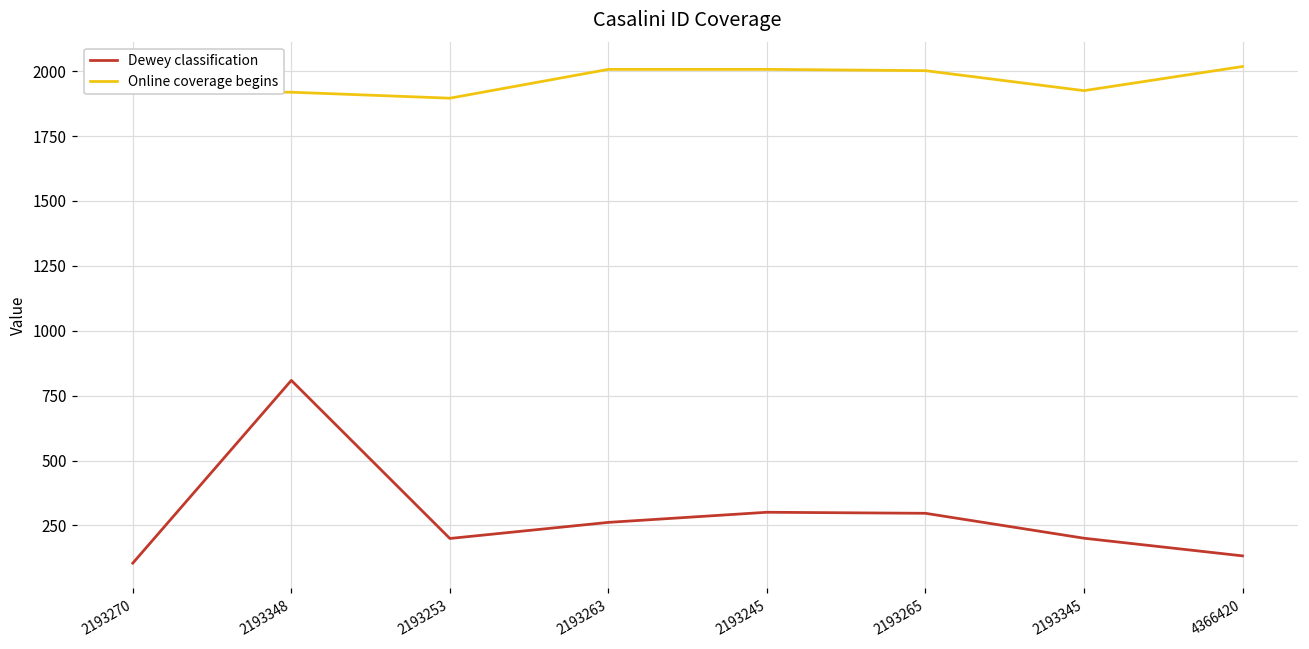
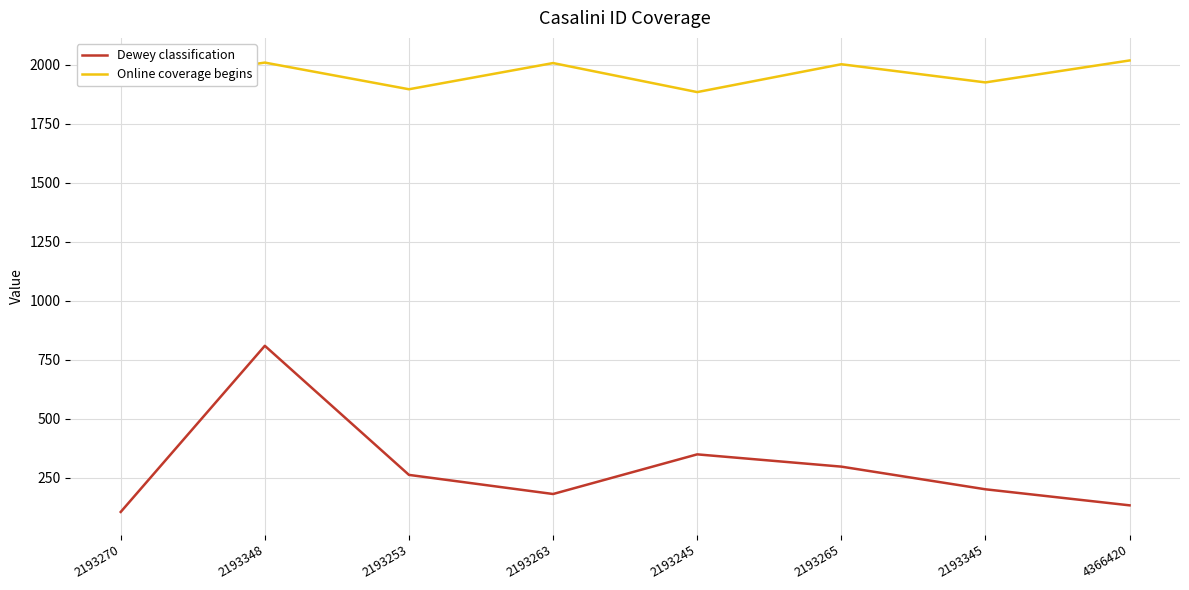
Online coverage begins, 2193348: 1920 -> 2010
Dewey classification, 2193253: 200 -> 260
Dewey classification, 2193263: 260 -> 180
Dewey classification, 2193245: 300 -> 350
Online coverage begins, 2193245: 2010 -> 1880
